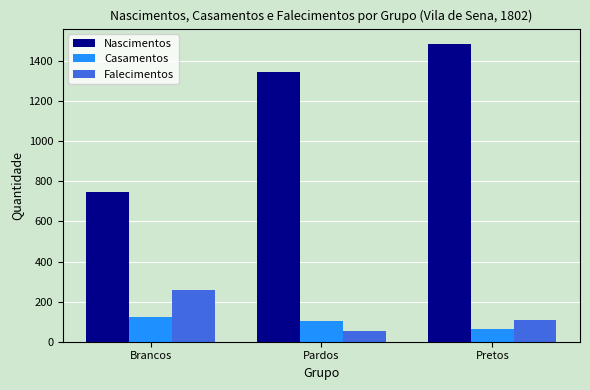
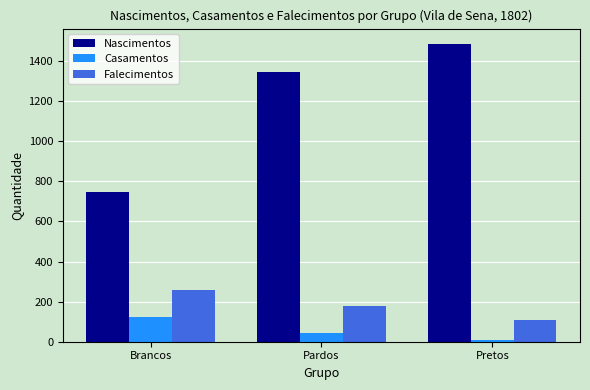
Casamentos, Pardos: 100 -> 50
Falecimentos, Pardos: 50 -> 180
Casamentos, Pretos: 60 -> 10
